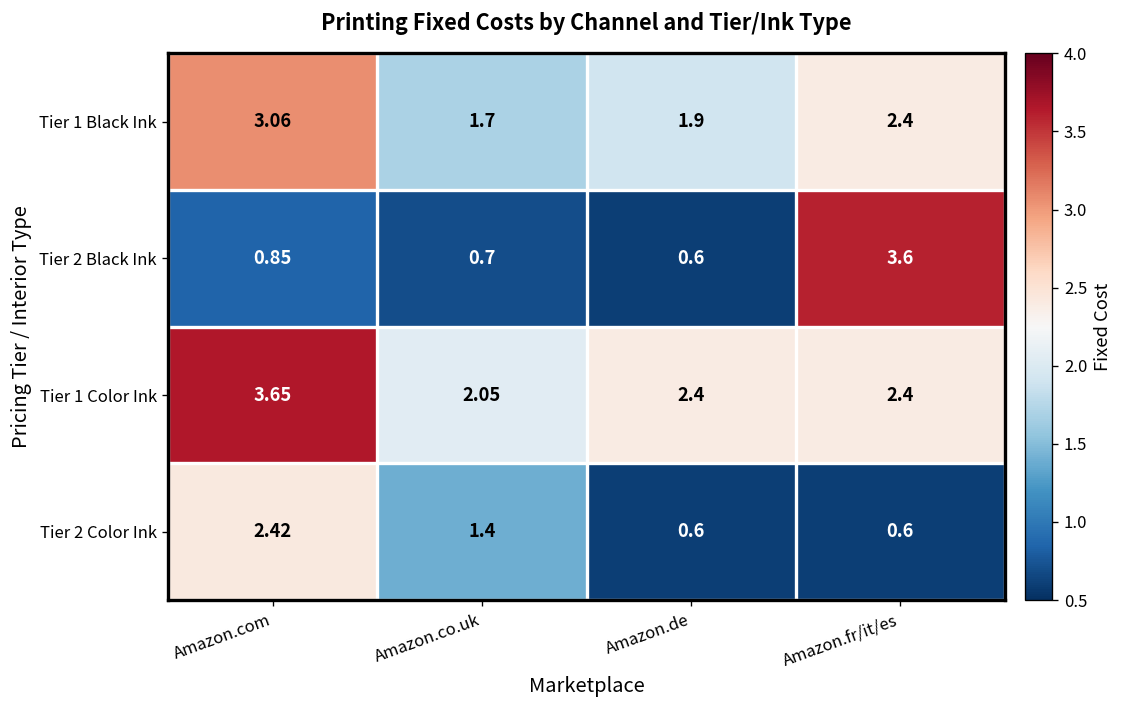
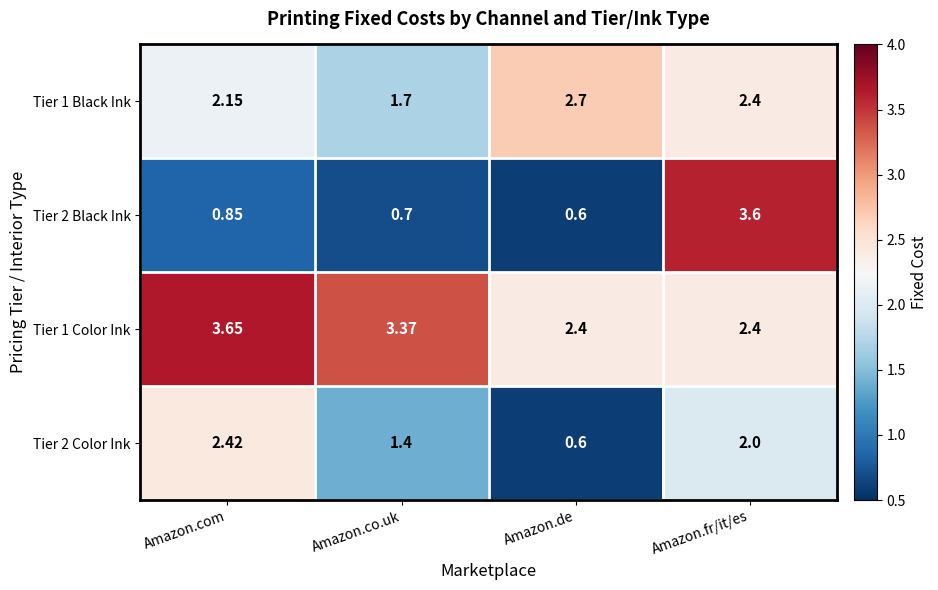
Tier 1 Black Ink, Amazon.com: 3.06 -> 2.15
Tier 1 Black Ink, Amazon.de: 1.9 -> 2.7
Tier 1 Color Ink, Amazon.co.uk: 2.05 -> 3.37
Tier 2 Color Ink, Amazon.fr/it/es: 0.6 -> 2.0
